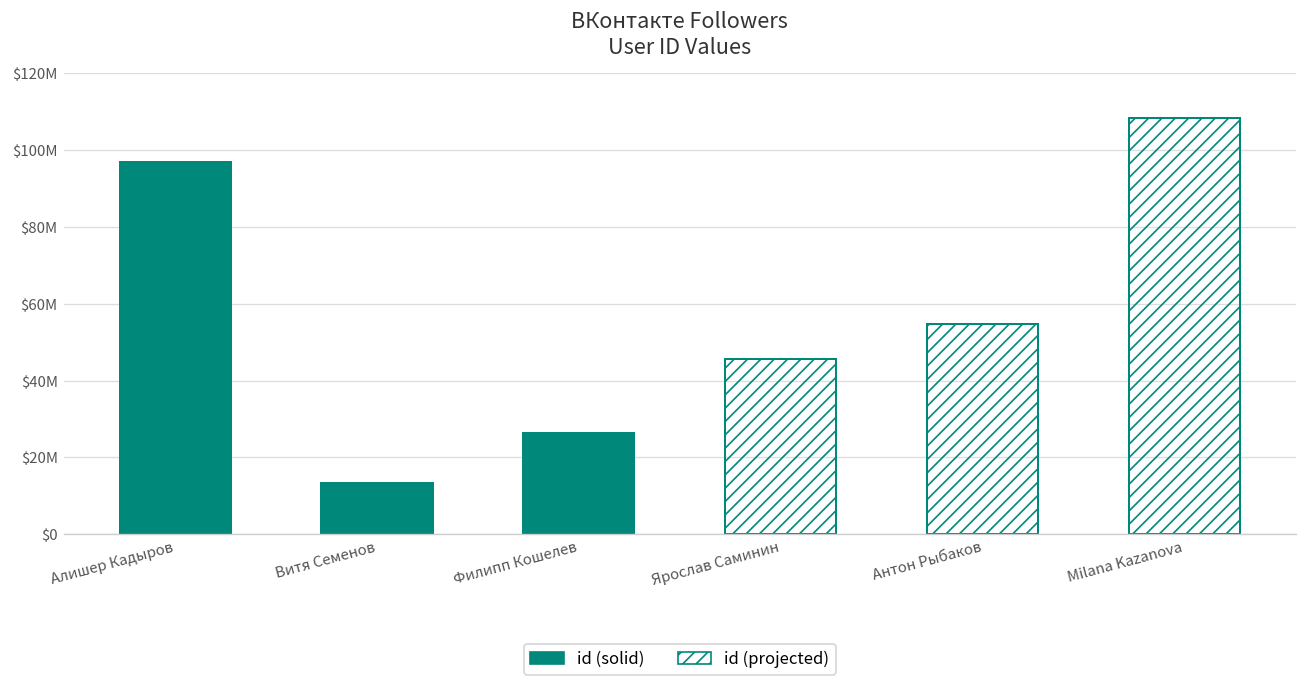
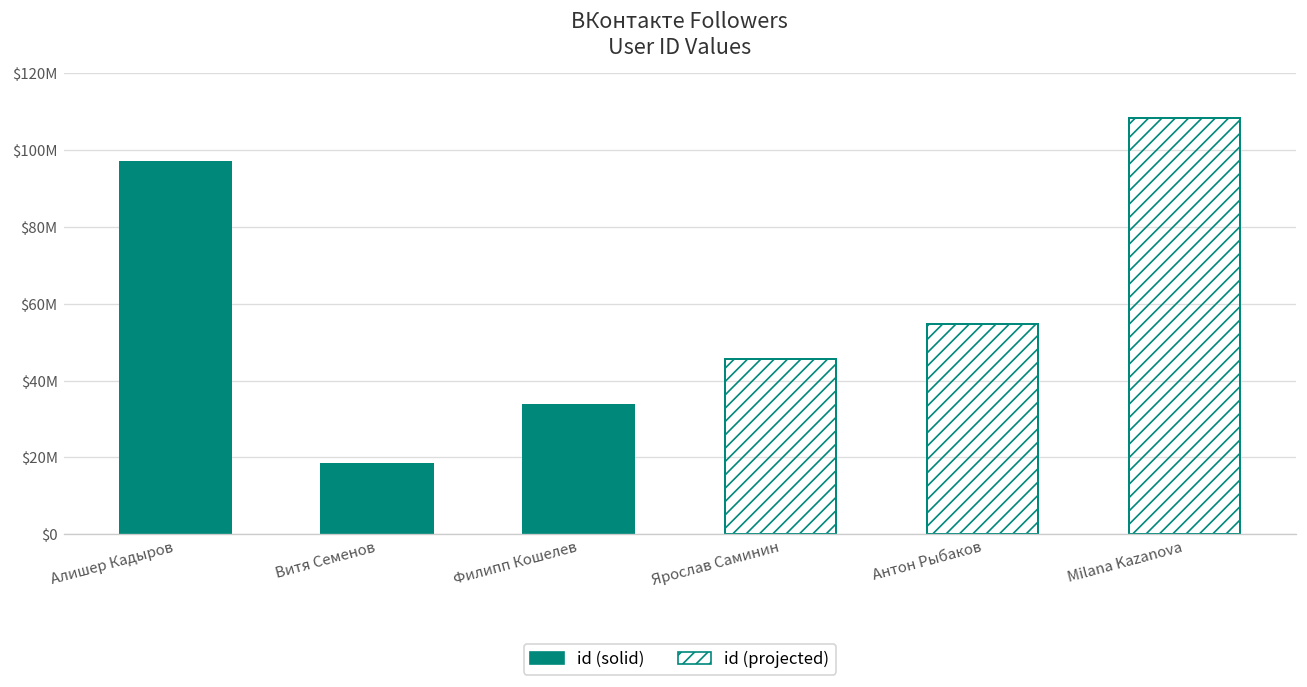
Витя Семенов: $13000000 -> $18000000
Филипп Кошелев: $26000000 -> $34000000
